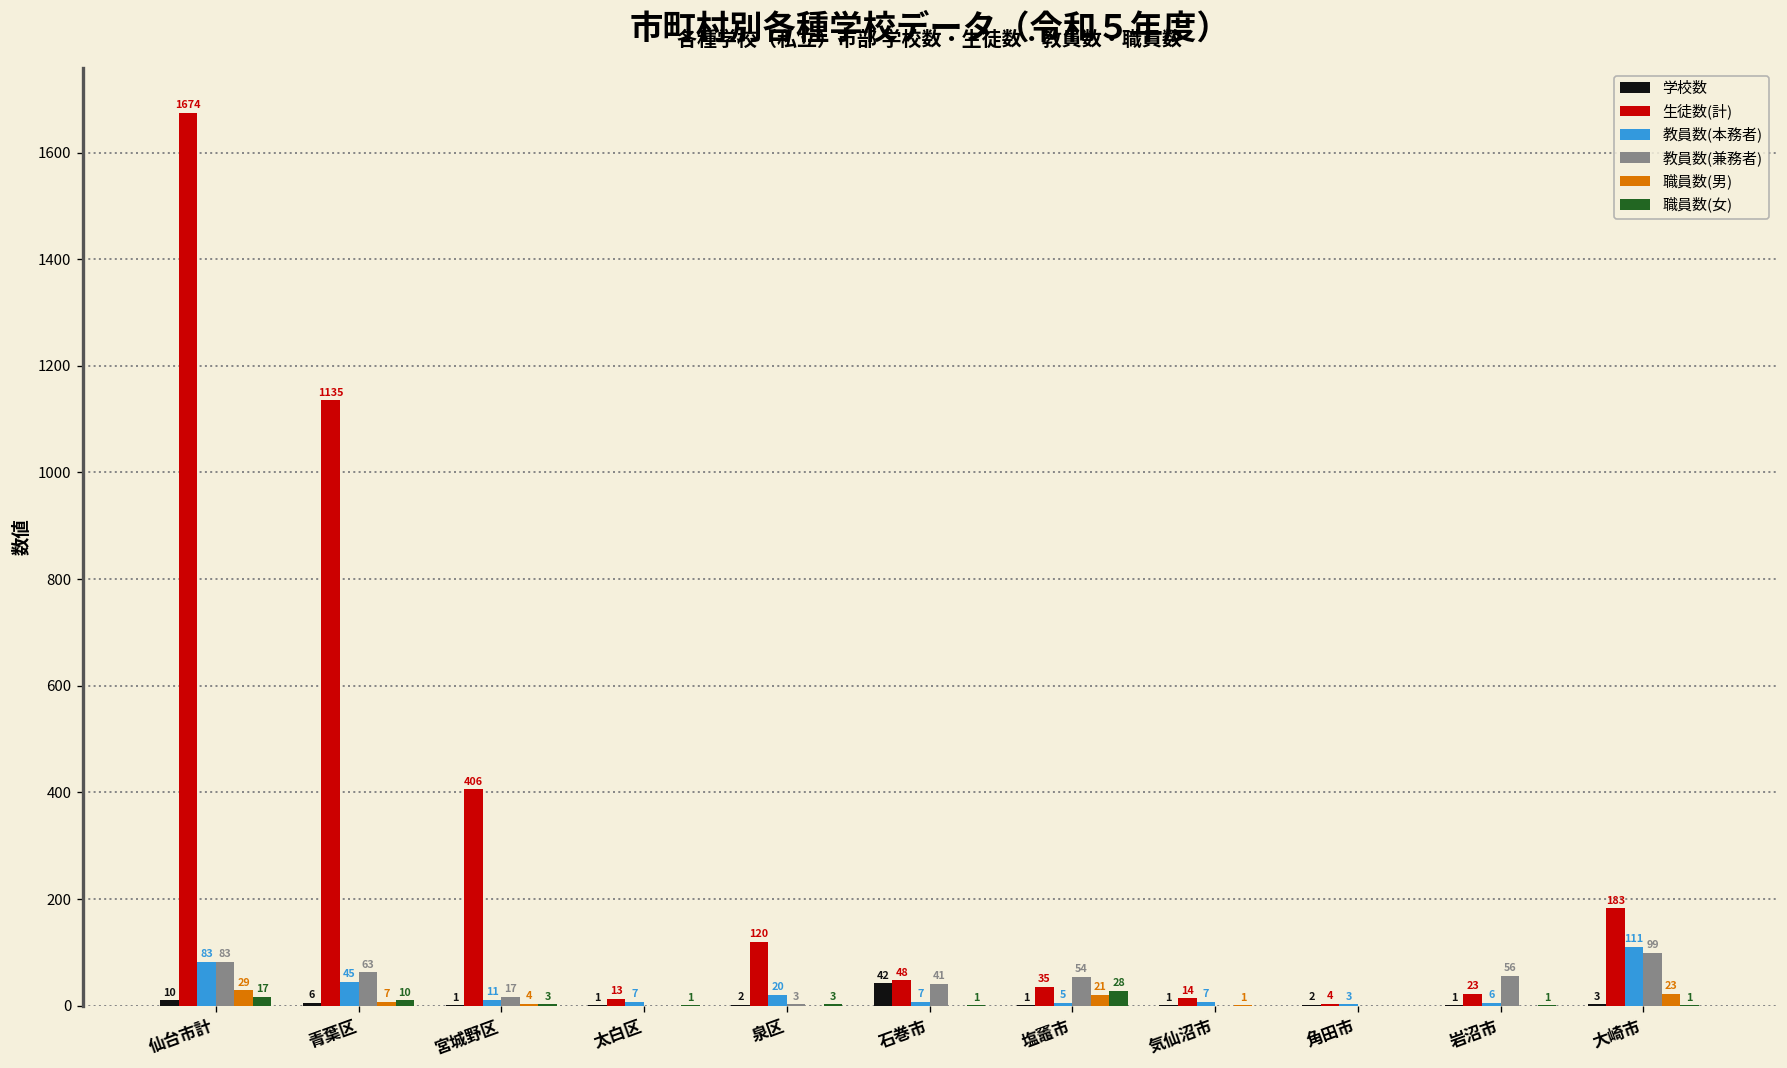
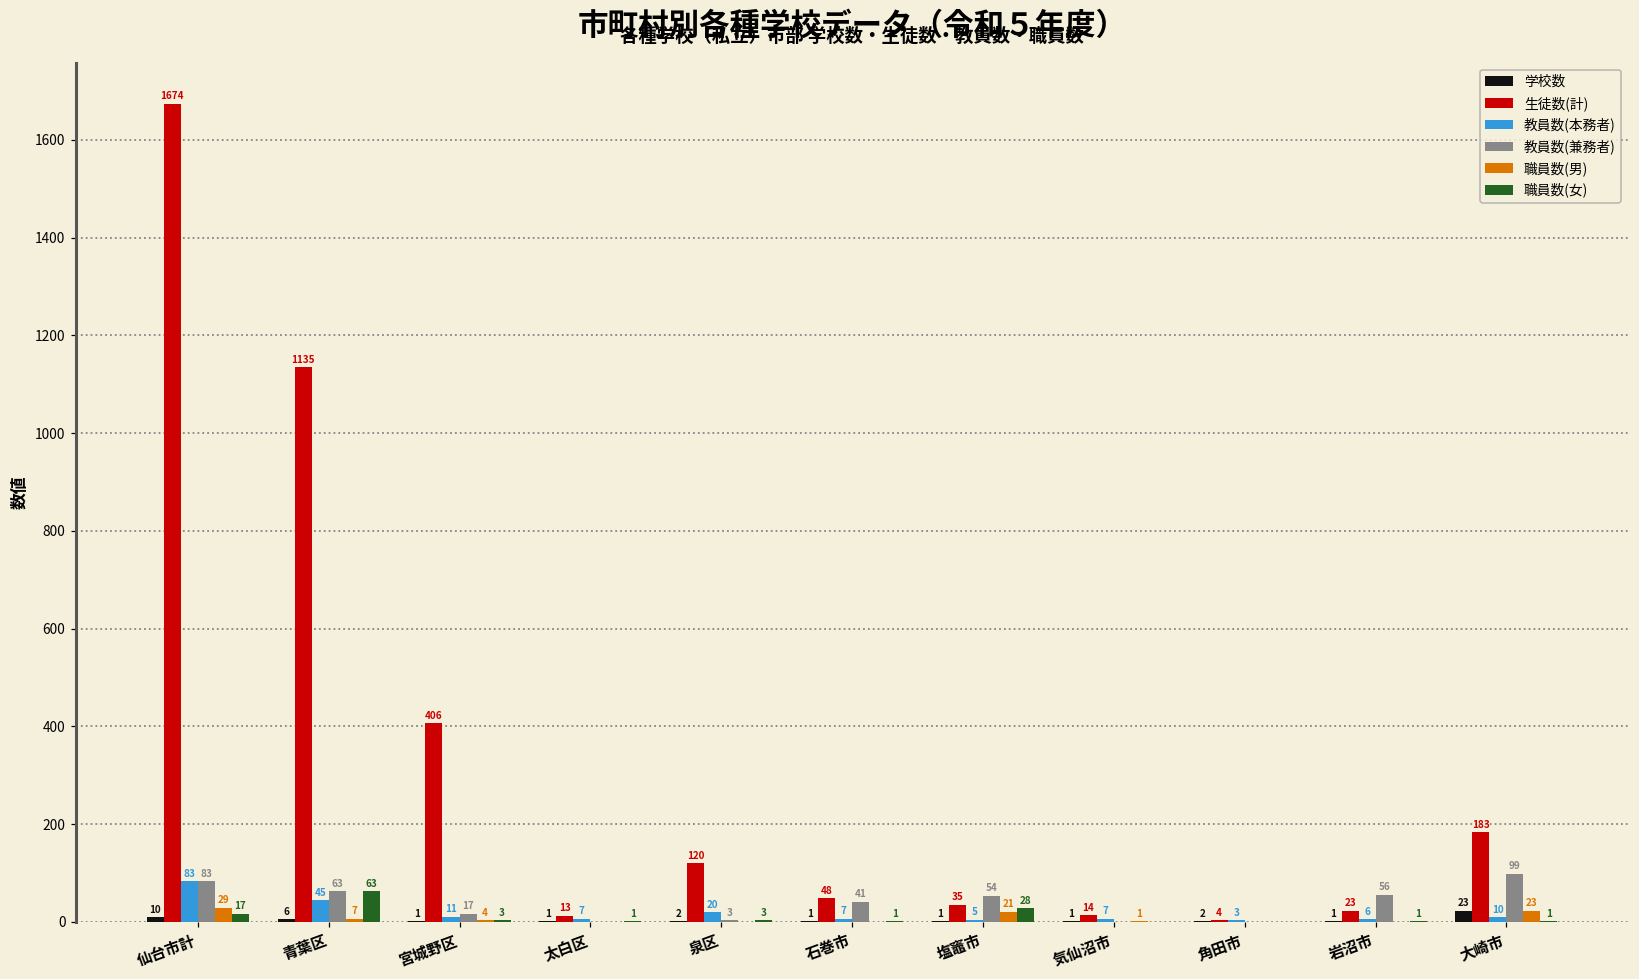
職員数(女), 青葉区: 10 -> 63
学校数, 石巻市: 42 -> 1
学校数, 大崎市: 3 -> 23
教員数(本務者), 大崎市: 111 -> 10
